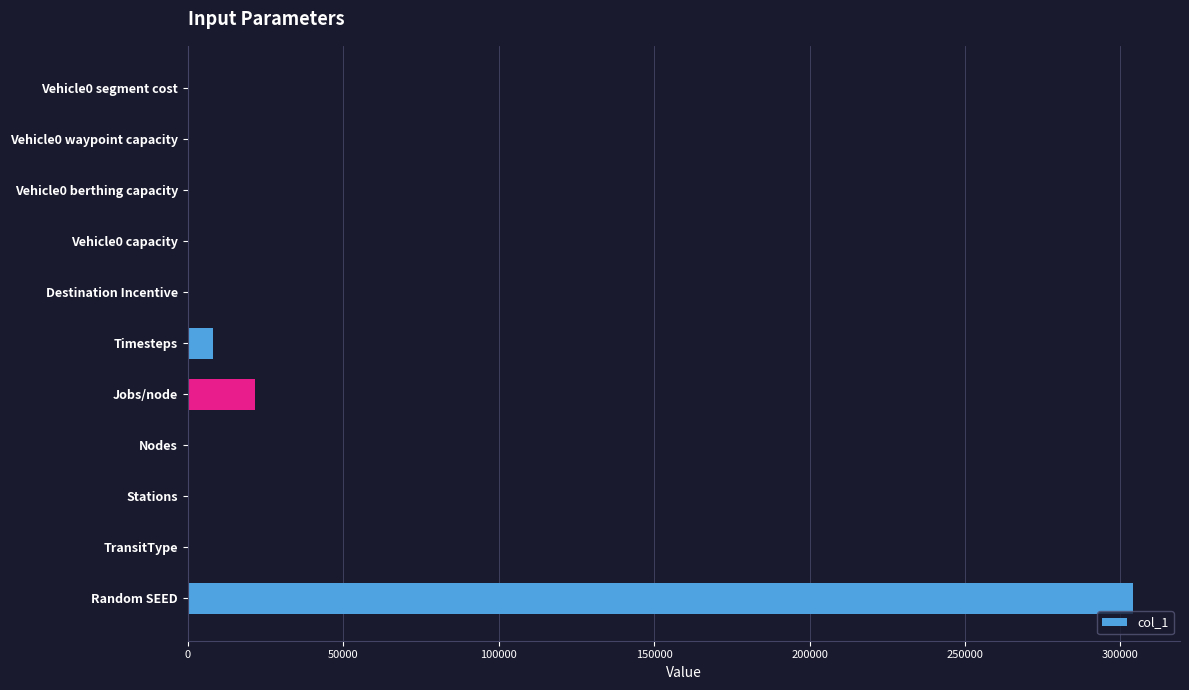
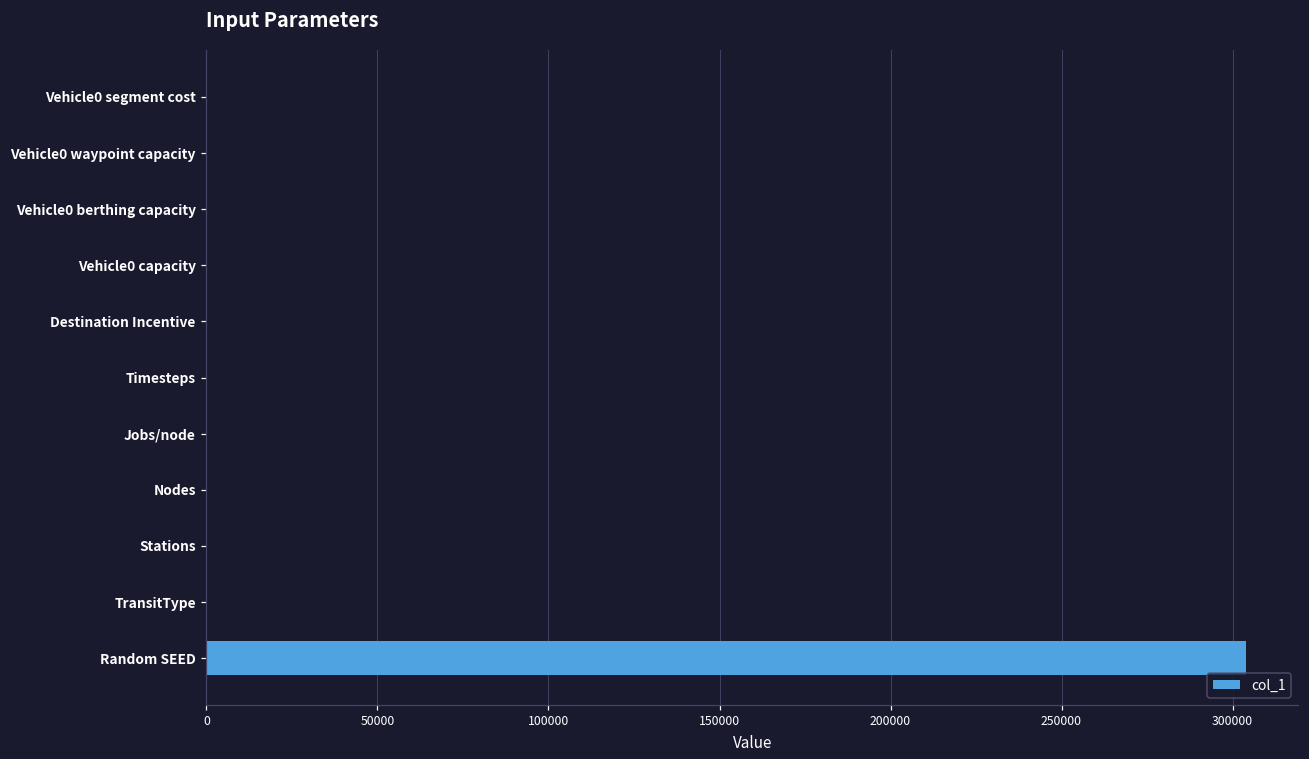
Timesteps: 8000 -> 0
Jobs/node: 22000 -> 0
